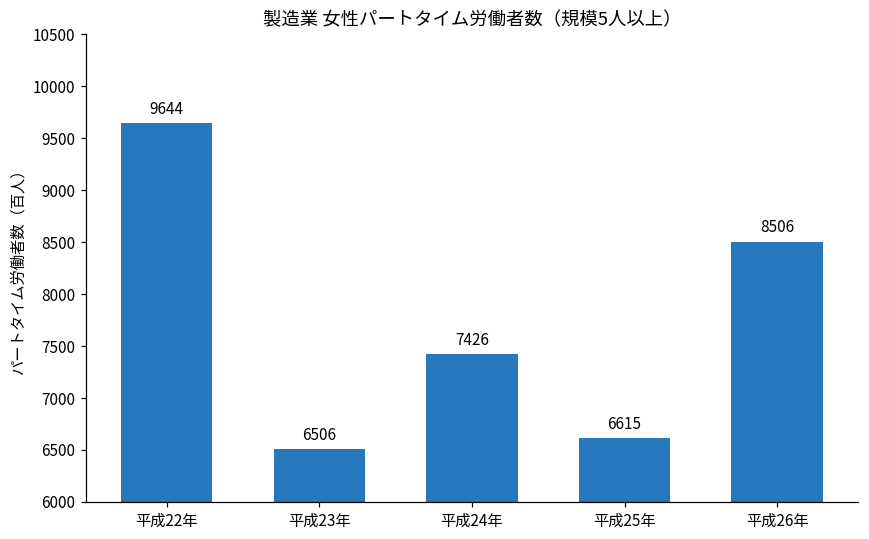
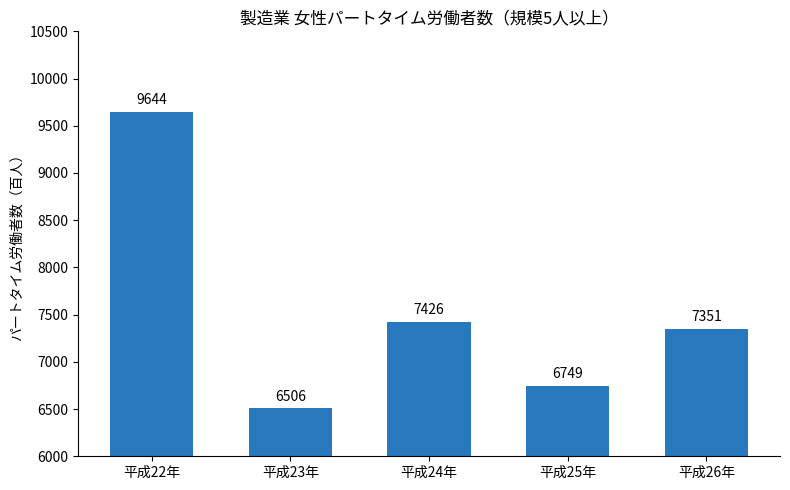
平成25年: 6615 -> 6749
平成26年: 8506 -> 7351
